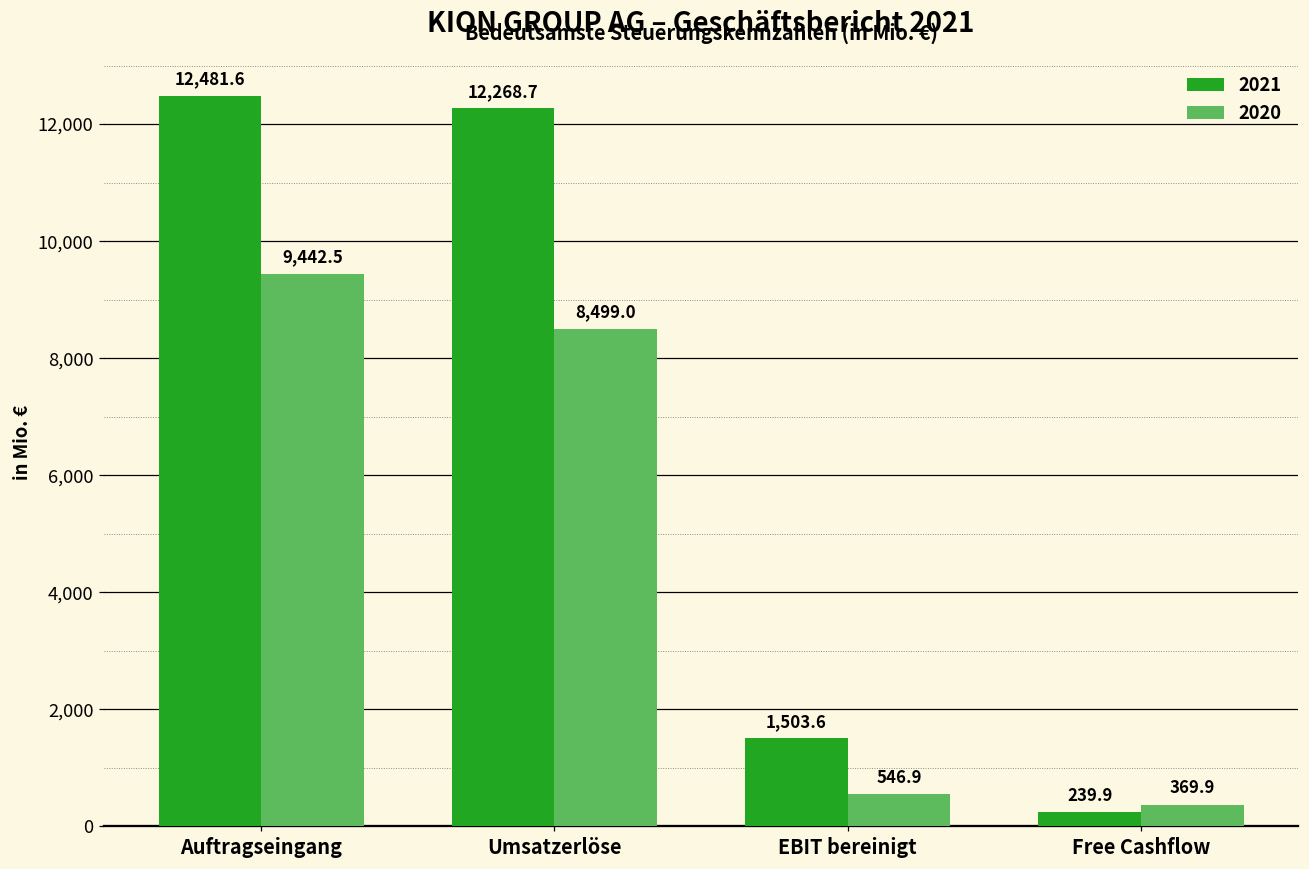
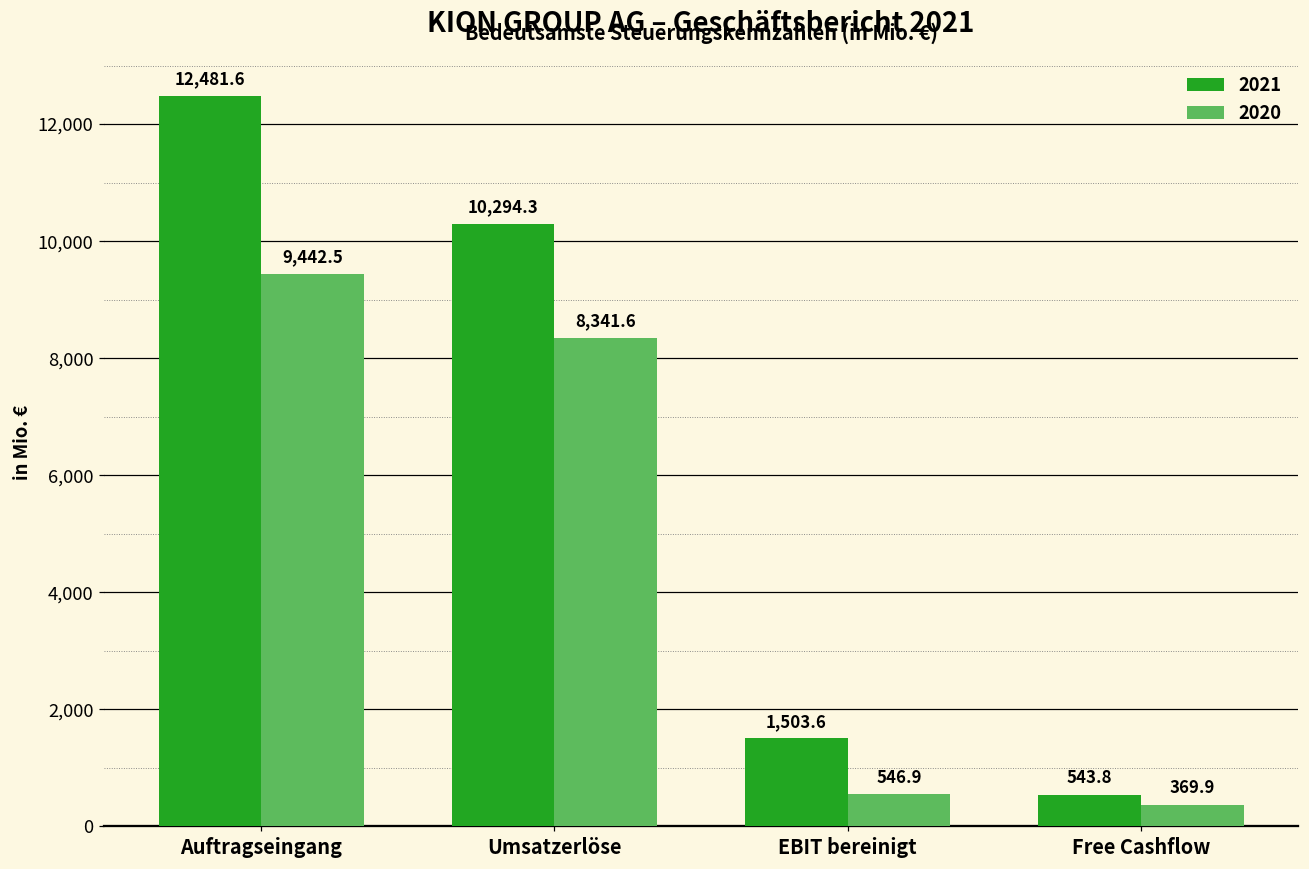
2021, Umsatzerlöse: 12,268.7 -> 10,294.3
2020, Umsatzerlöse: 8,499.0 -> 8,341.6
2021, Free Cashflow: 239.9 -> 543.8
